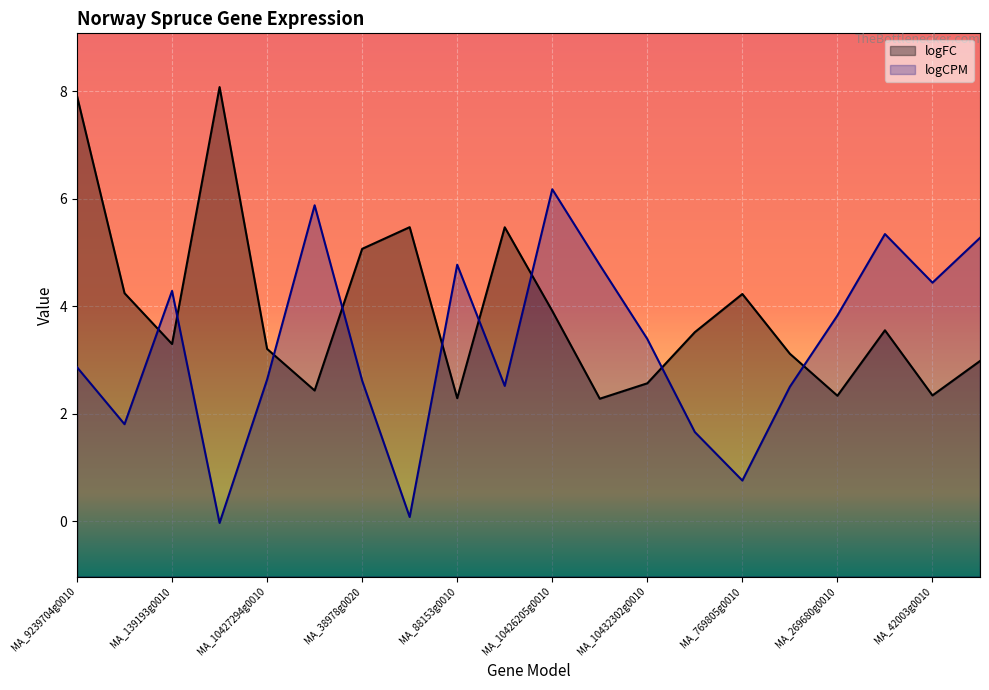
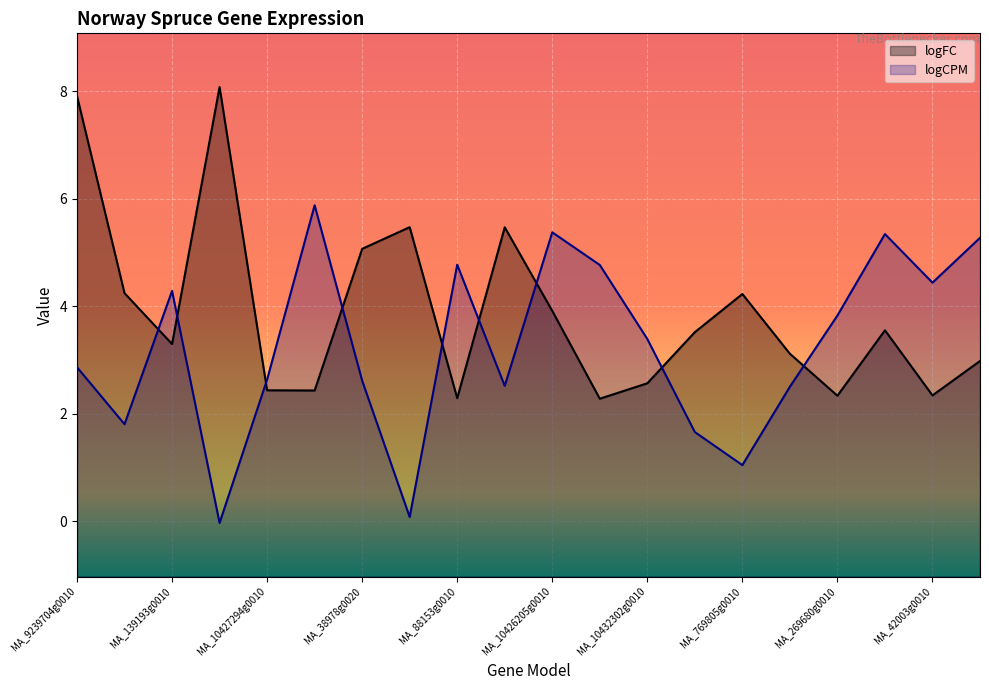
logFC, MA_10427294g0010: 3.2 -> 2.4
logCPM, MA_10426205g0010: 6.2 -> 5.4
logCPM, MA_769805g0010: 0.8 -> 1.0
